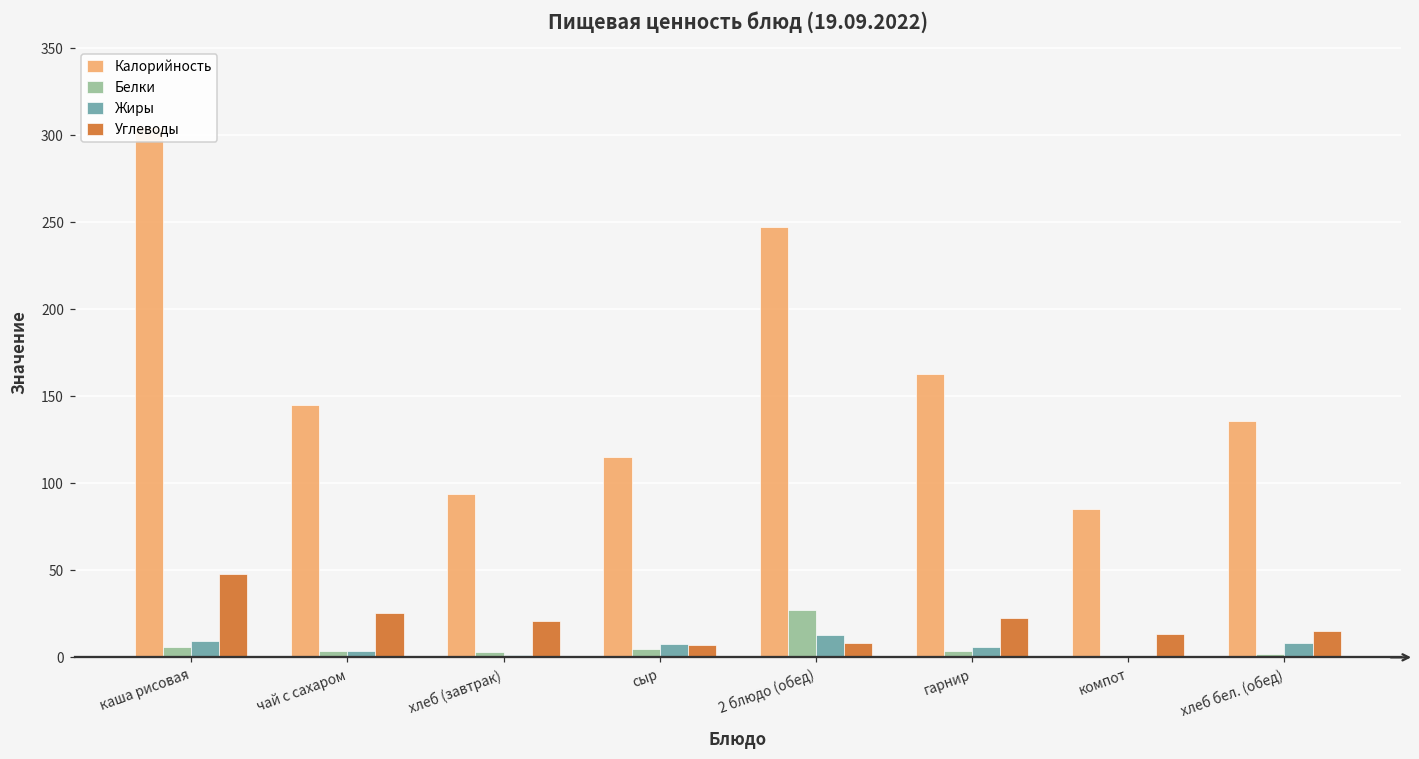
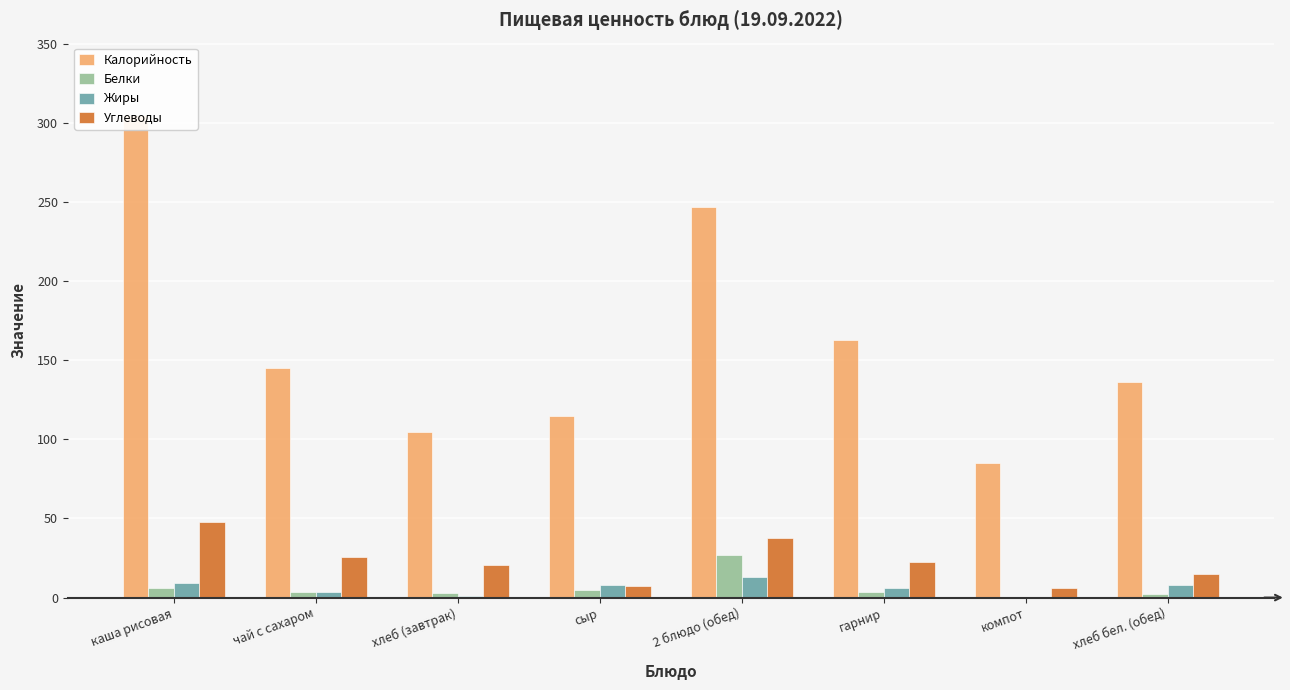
Калорийность, хлеб (завтрак): 94 -> 105
Углеводы, 2 блюдо (обед): 8 -> 38
Углеводы, компот: 13 -> 6
